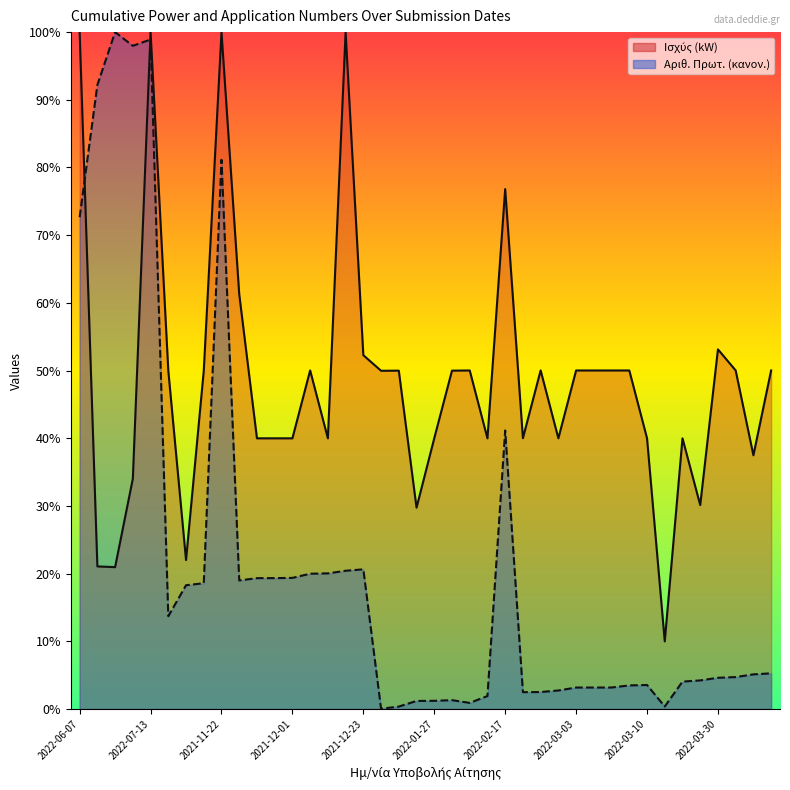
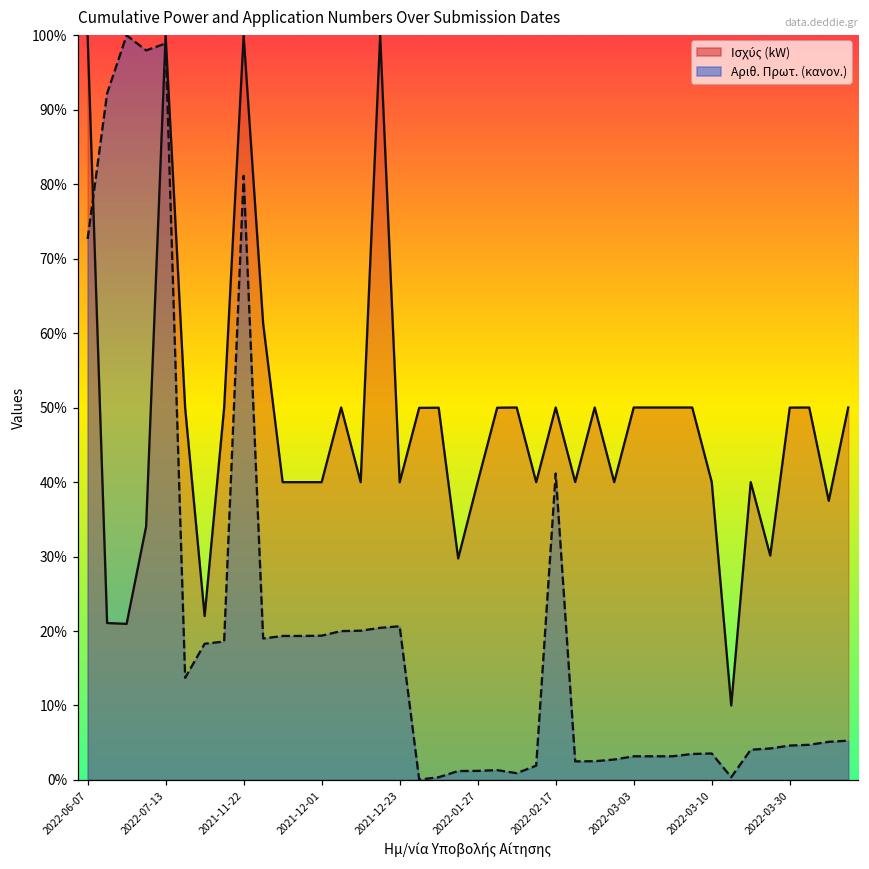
Ισχύς (kW), 2021-12-23: 52% -> 40%
Ισχύς (kW), 2022-02-17: 77% -> 50%
Ισχύς (kW), 2022-03-30: 53% -> 50%
